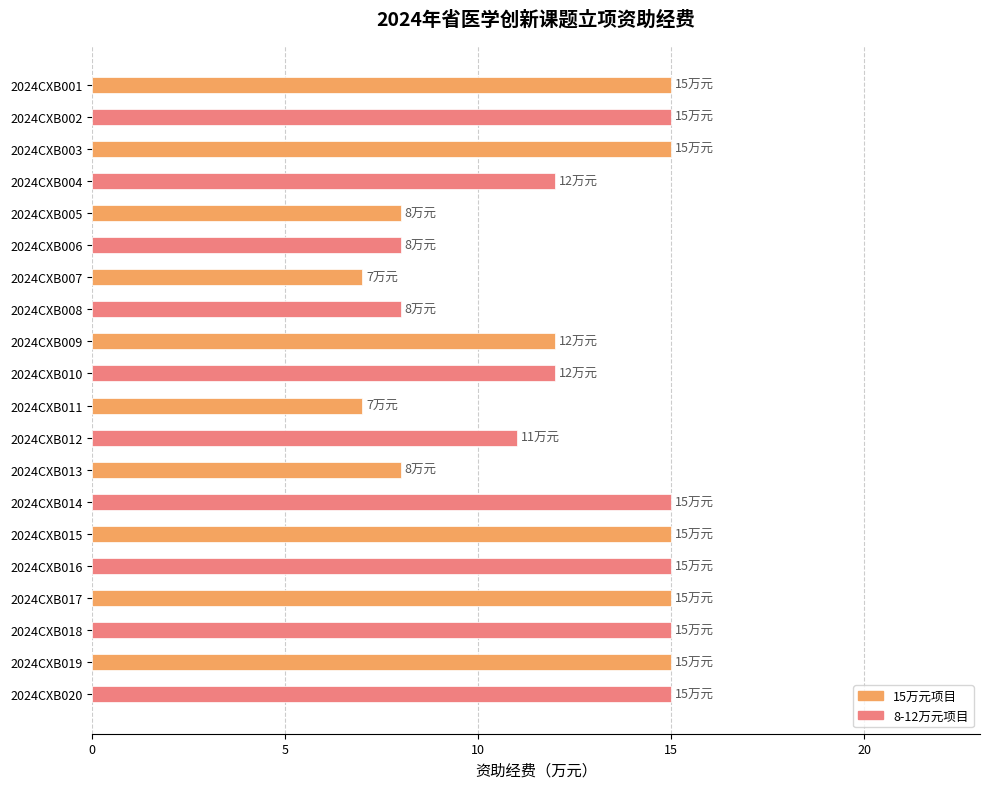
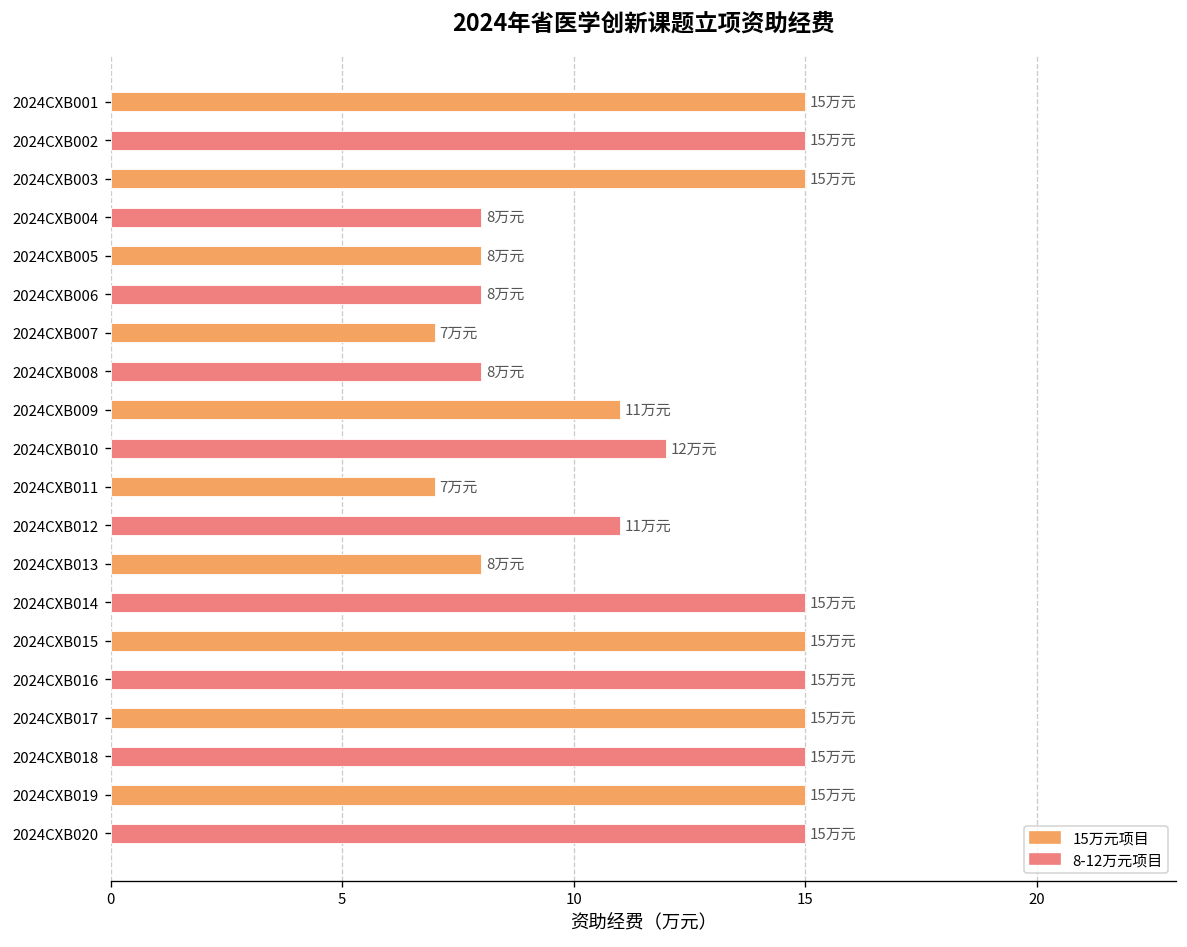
2024CXB004: 12 -> 8
2024CXB009: 12 -> 11
